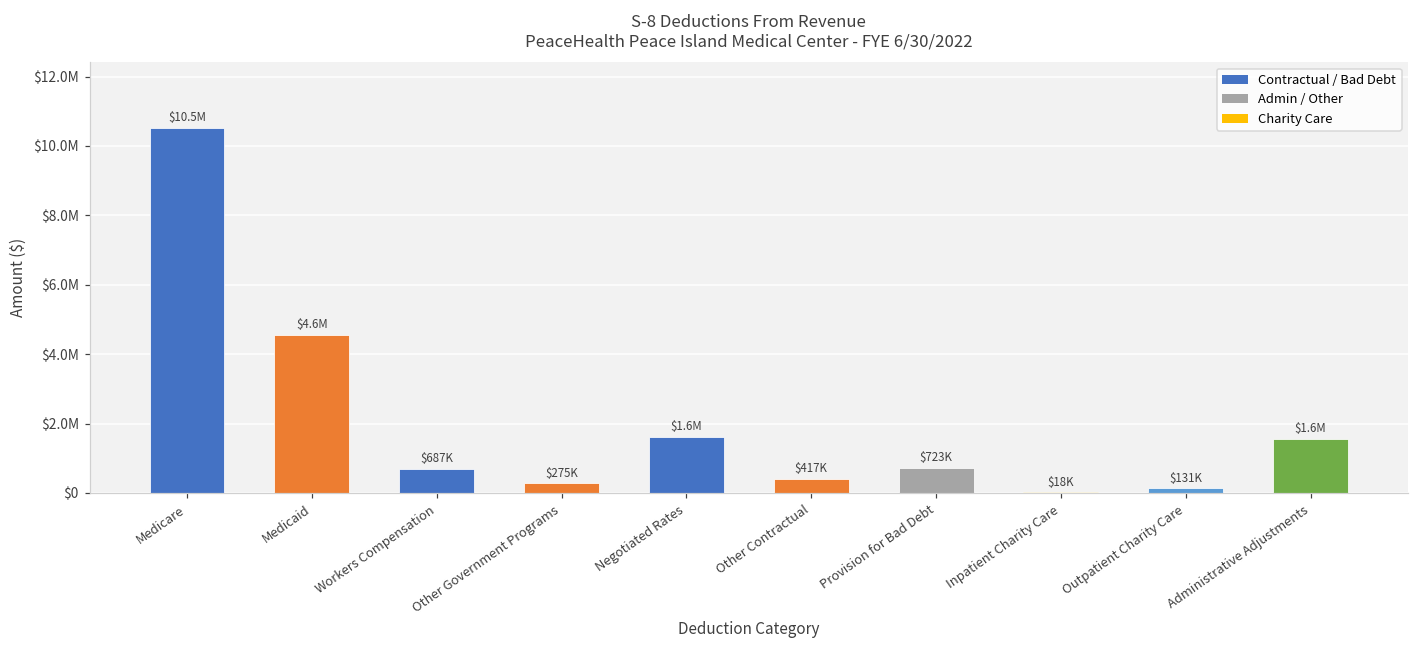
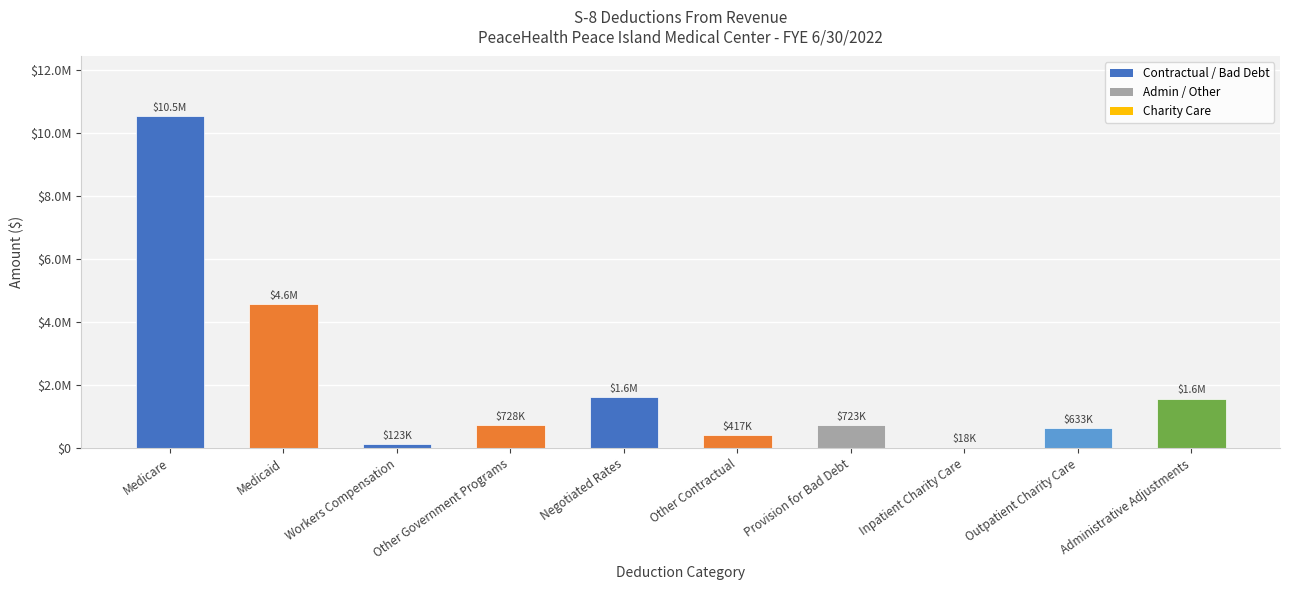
Workers Compensation: $687K -> $123K
Other Government Programs: $275K -> $728K
Outpatient Charity Care: $131K -> $633K
